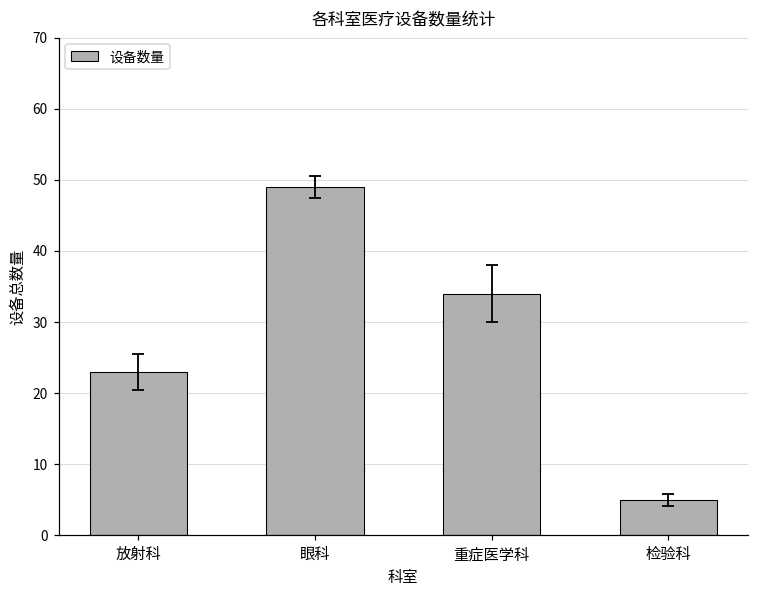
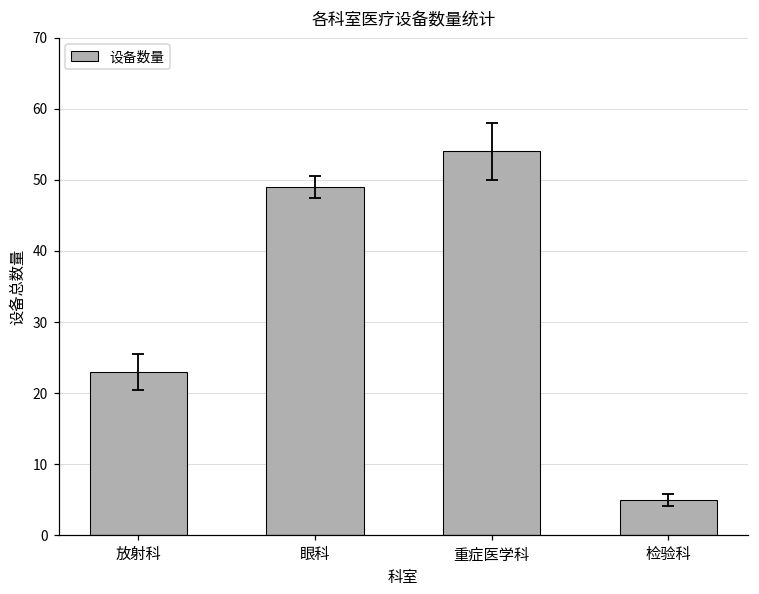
设备数量, 重症医学科: 34 -> 54
